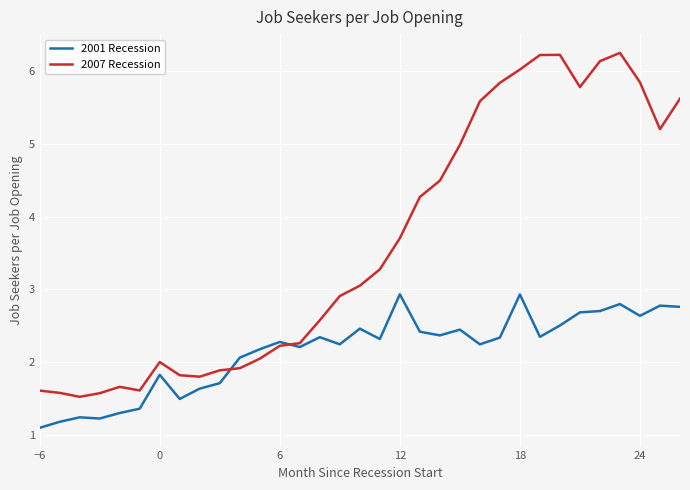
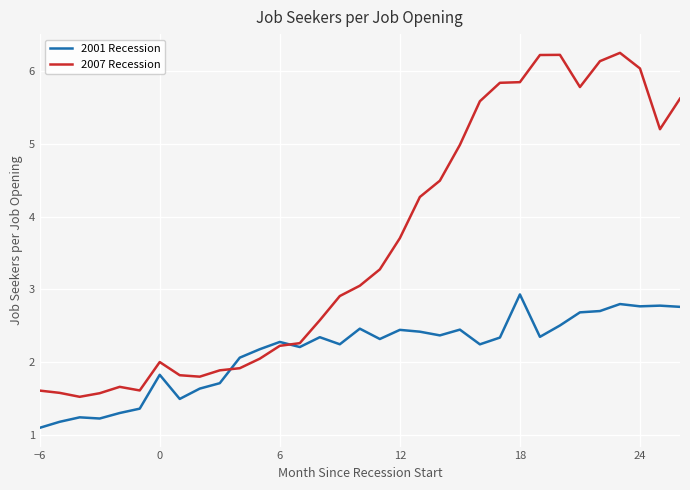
2001 Recession, 12: 2.9 -> 2.4
2007 Recession, 18: 6.0 -> 5.8
2001 Recession, 24: 2.6 -> 2.8
2007 Recession, 24: 5.8 -> 6.0
